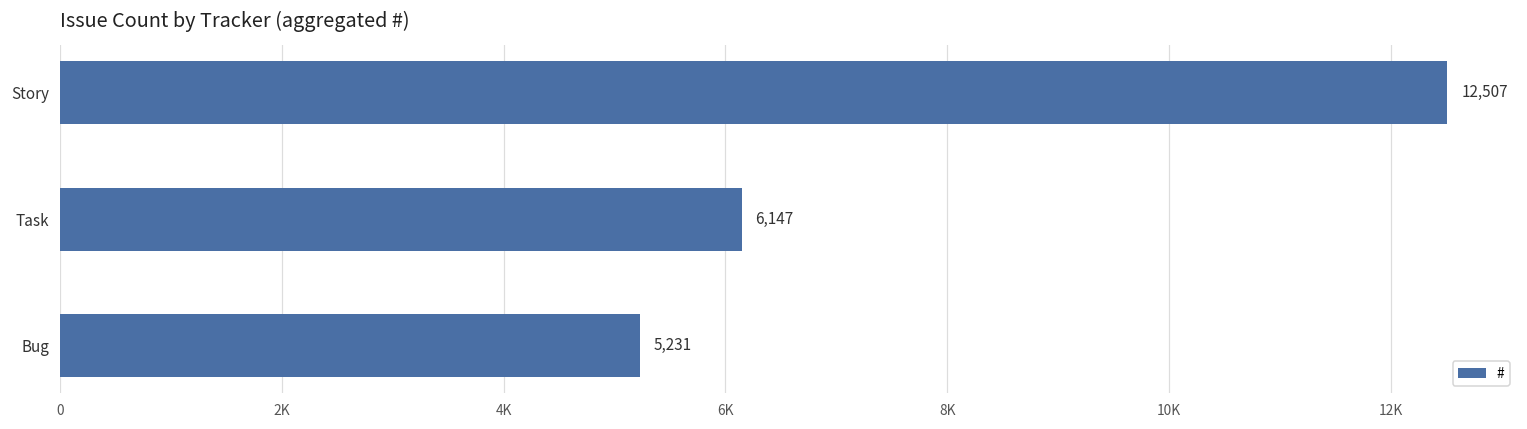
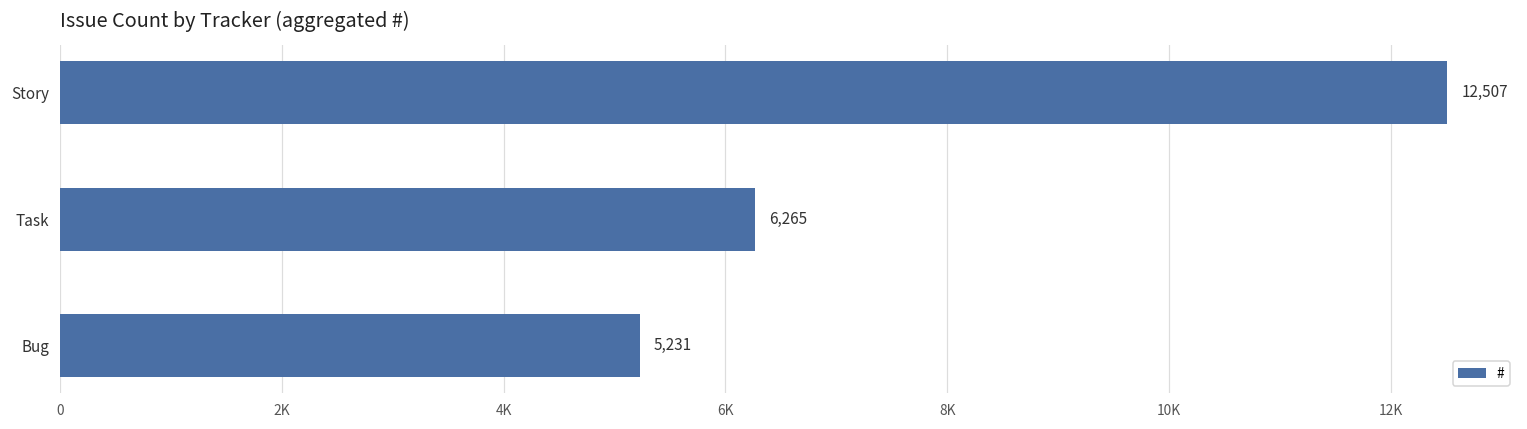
Task: 6,147 -> 6,265
